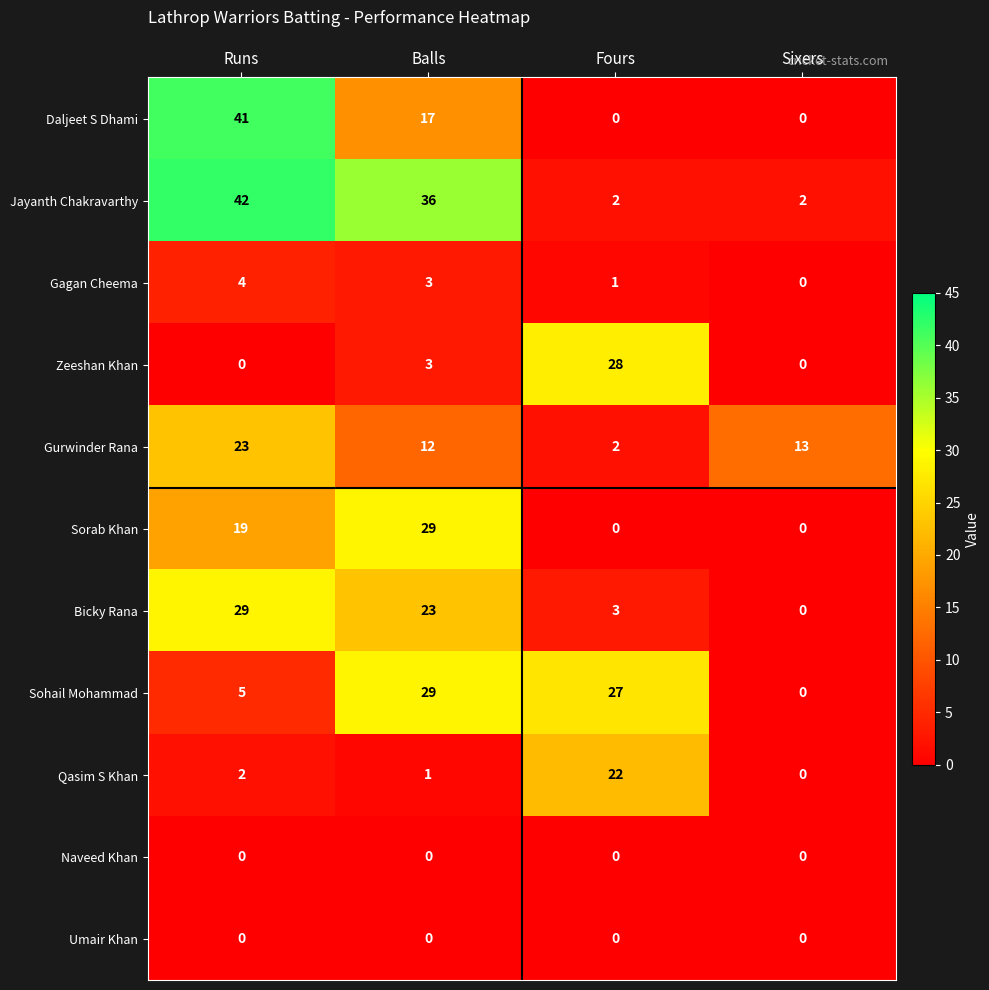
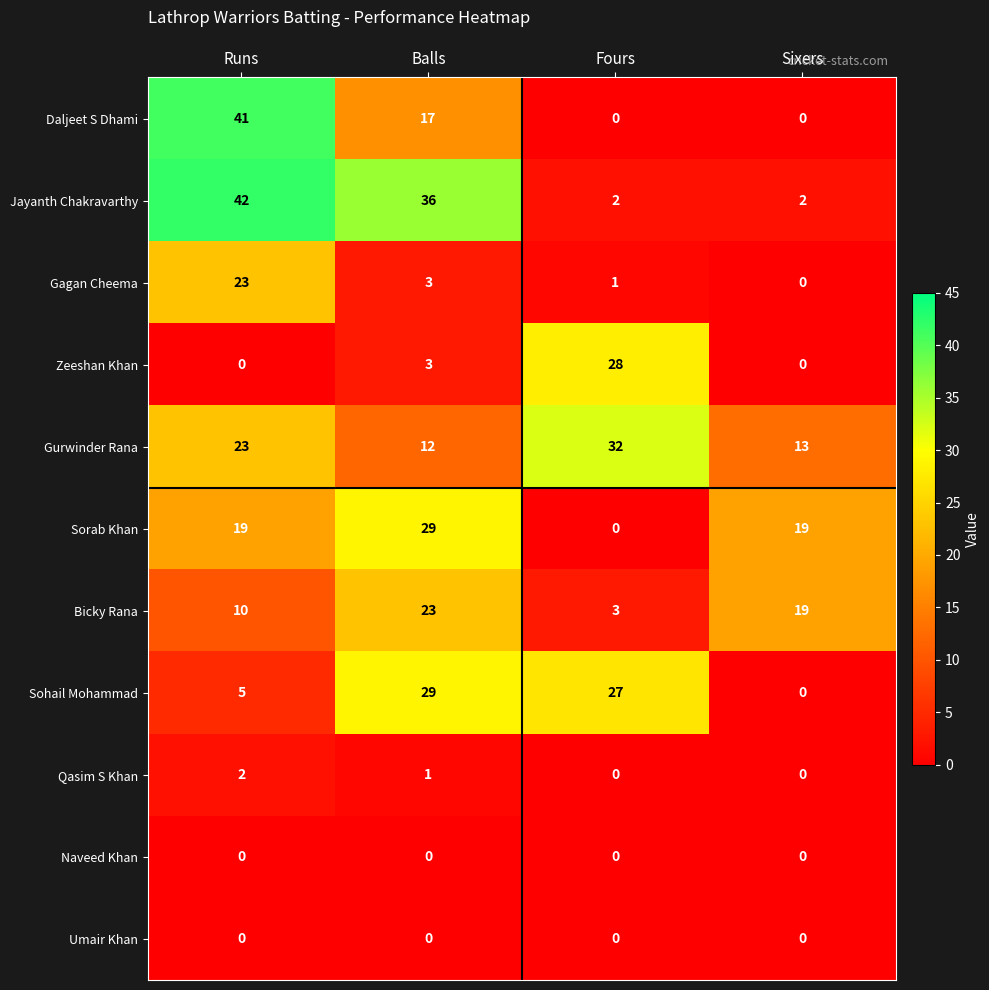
Gagan Cheema, Runs: 4 -> 23
Gurwinder Rana, Fours: 2 -> 32
Sorab Khan, Sixers: 0 -> 19
Bicky Rana, Runs: 29 -> 10
Bicky Rana, Sixers: 0 -> 19
Qasim S Khan, Fours: 22 -> 0
